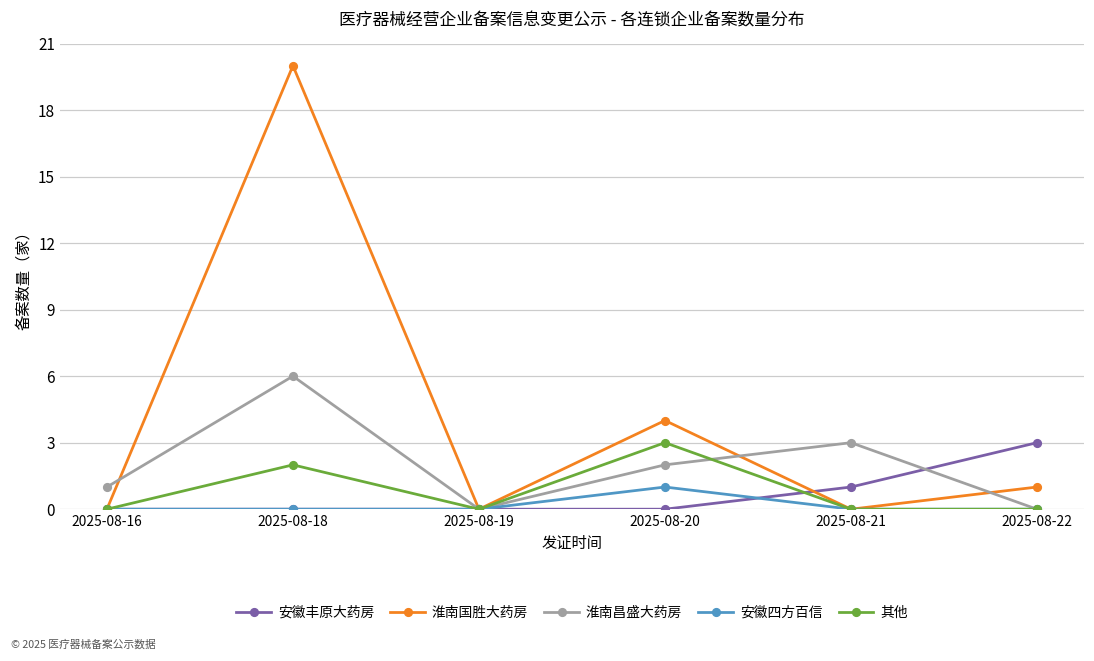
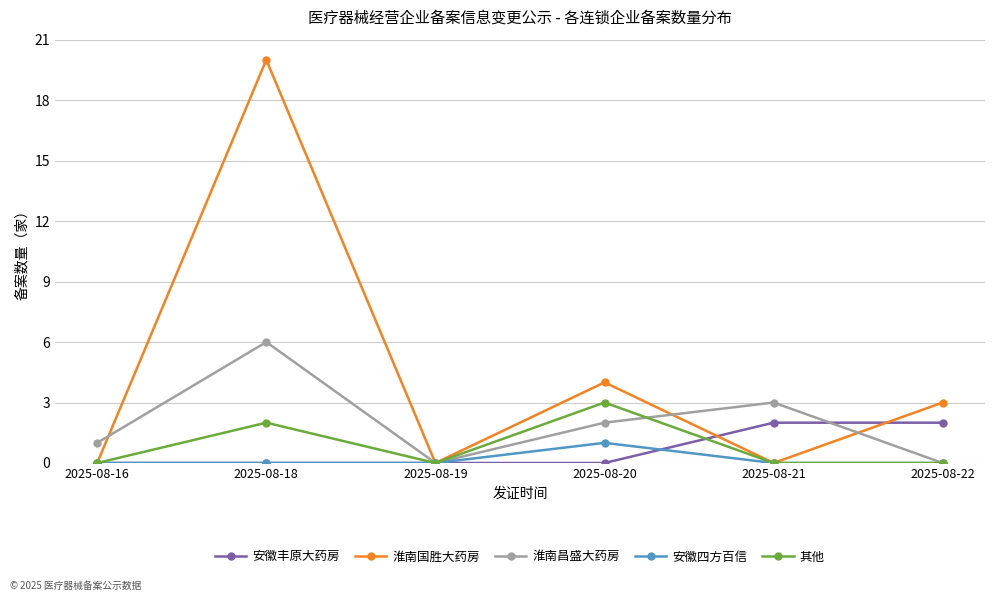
安徽丰原大药房, 2025-08-21: 1 -> 2
安徽丰原大药房, 2025-08-22: 3 -> 2
淮南国胜大药房, 2025-08-22: 1 -> 3
